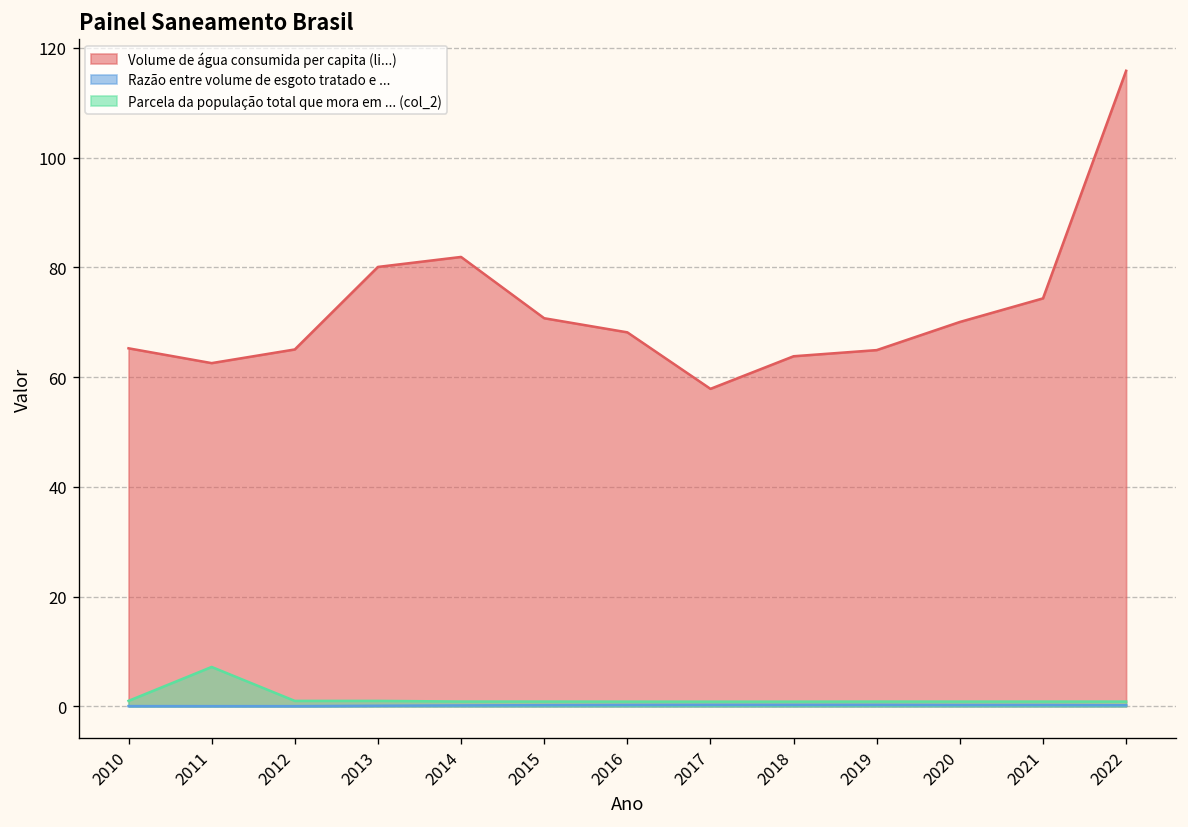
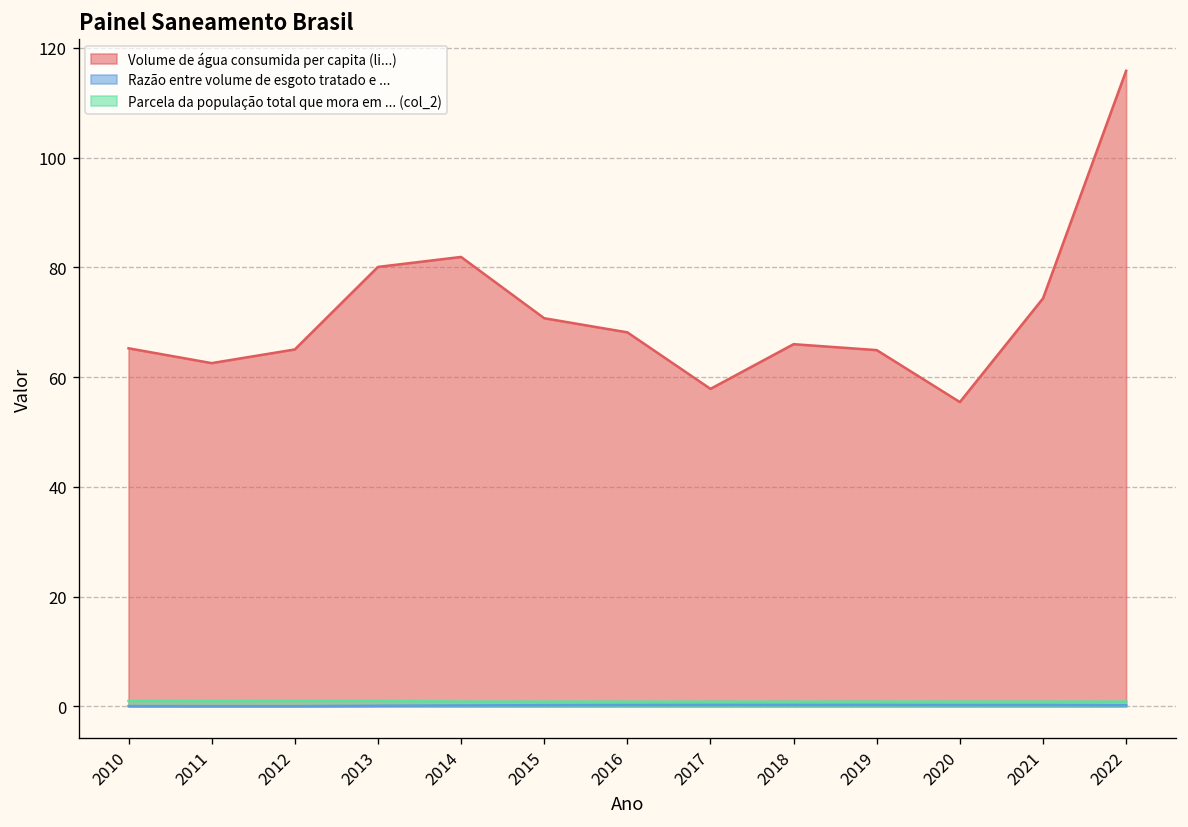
Parcela da população total que mora em ... (col_2), 2011: 7 -> 1
Volume de água consumida per capita (li...), 2018: 64 -> 66
Volume de água consumida per capita (li...), 2020: 70 -> 55
